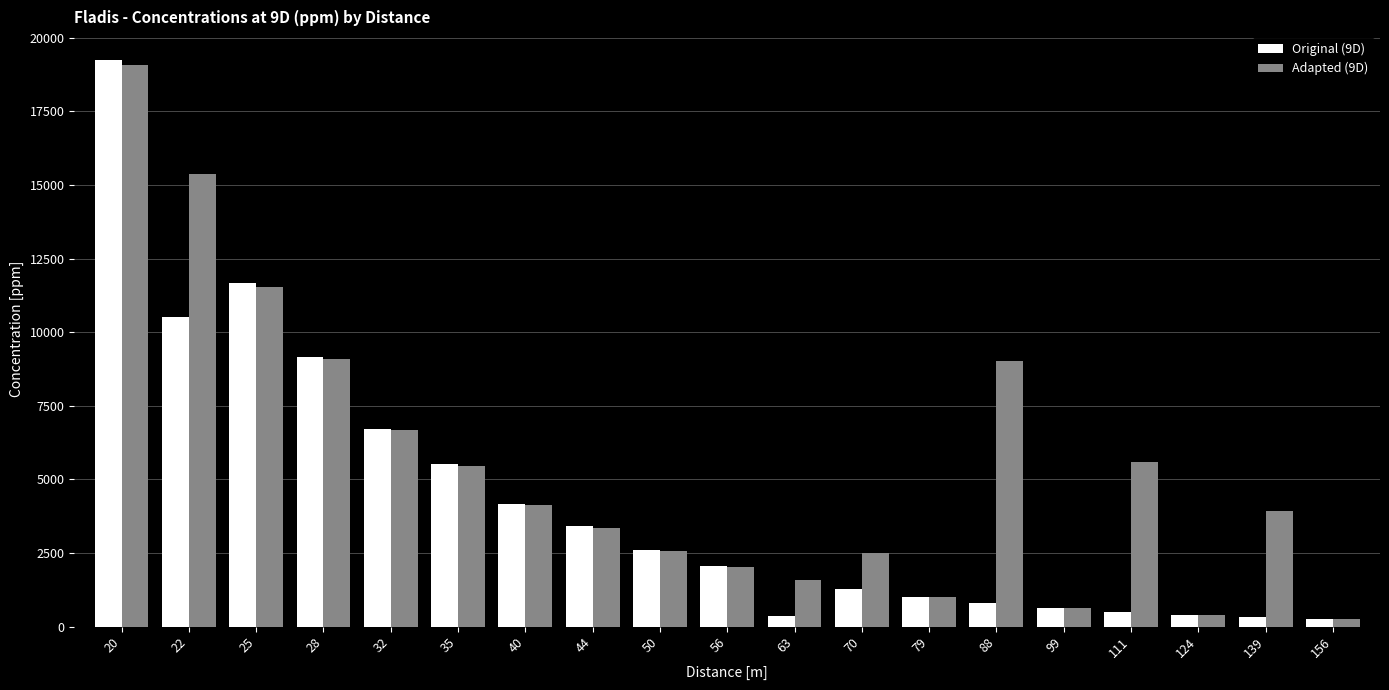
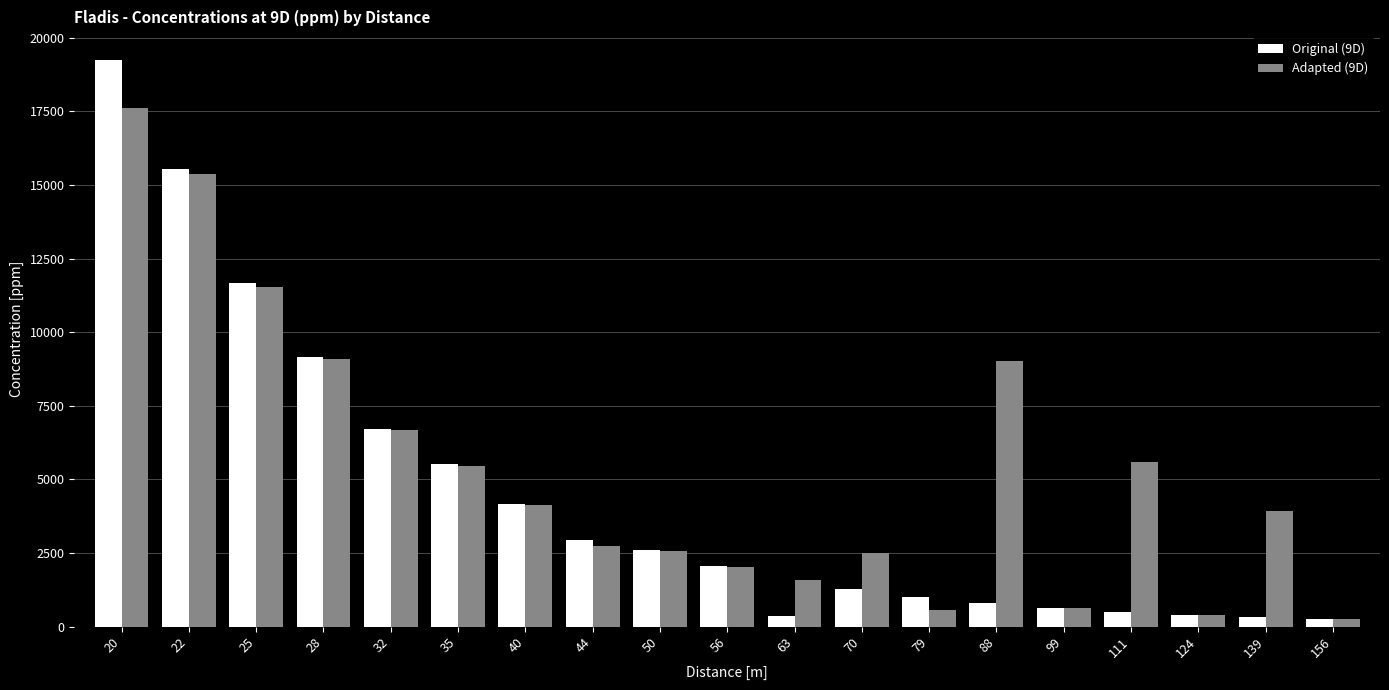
Adapted (9D), 20: 19100 -> 17600
Original (9D), 22: 10500 -> 15500
Original (9D), 44: 3400 -> 3000
Adapted (9D), 44: 3400 -> 2700
Adapted (9D), 79: 1000 -> 600
